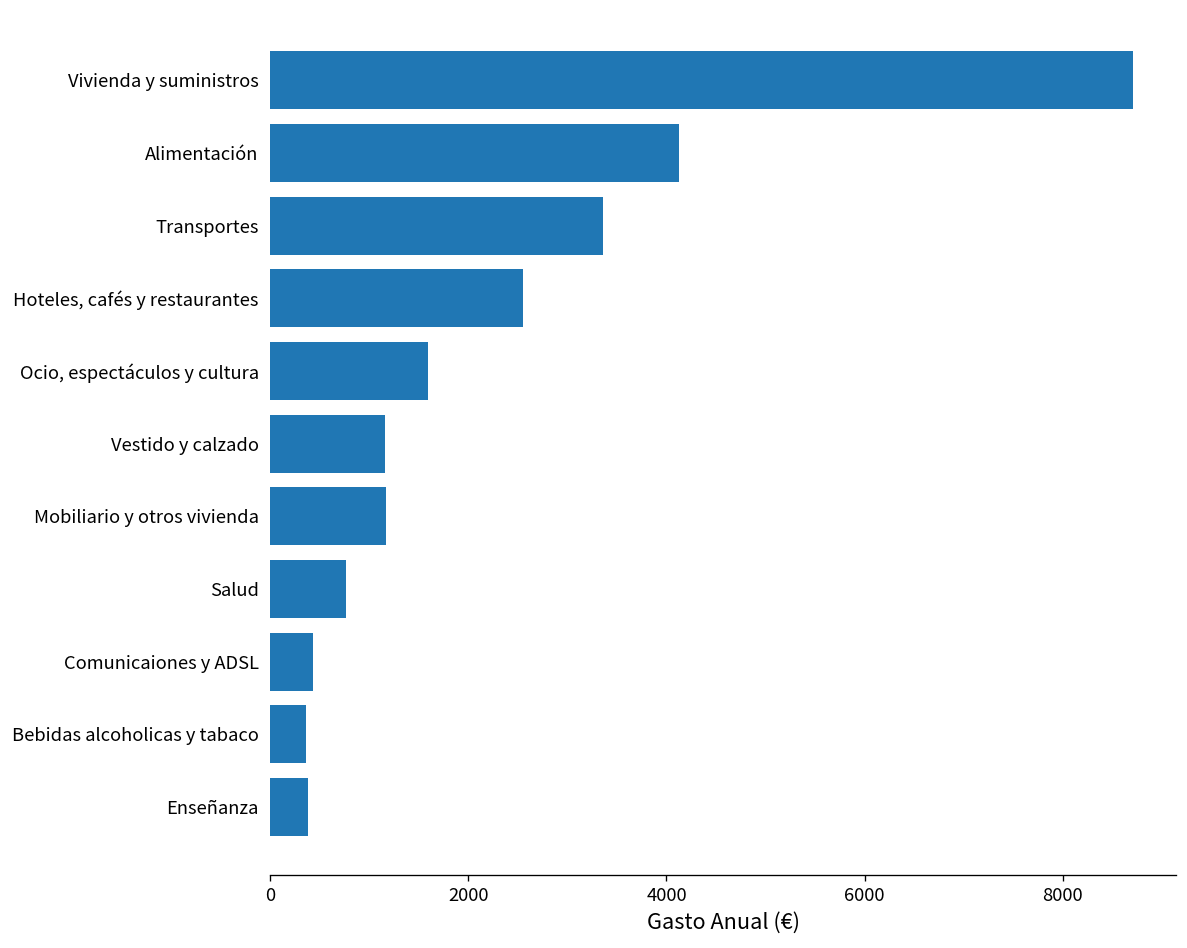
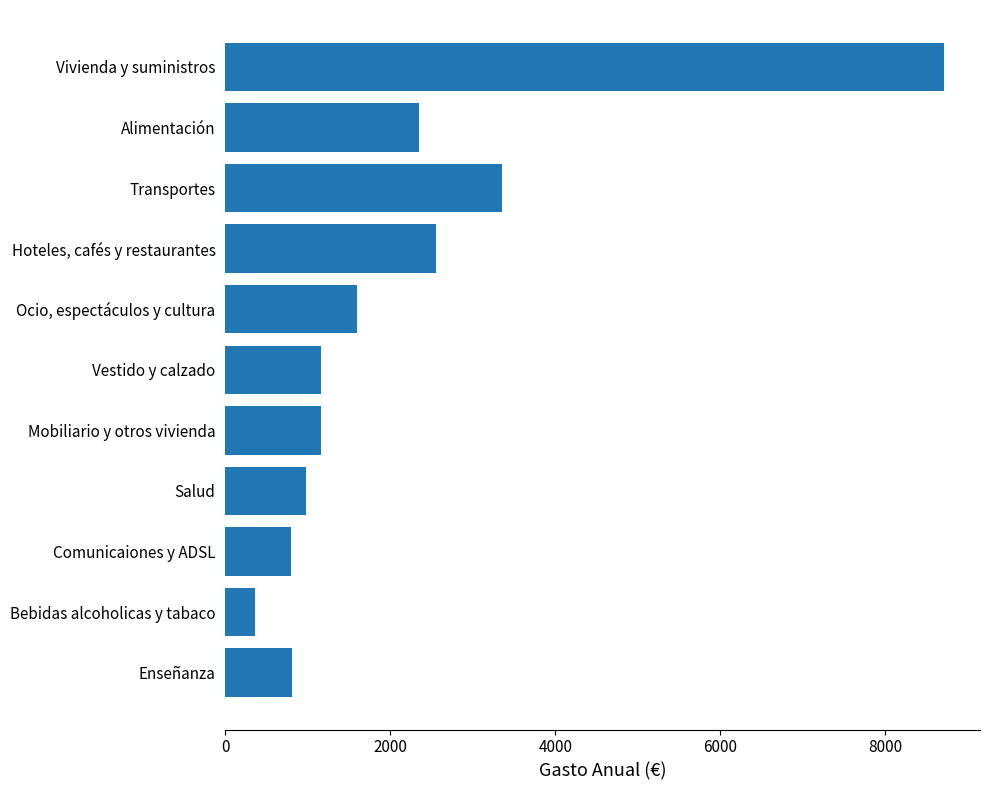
Alimentación: 4100 -> 2300
Salud: 800 -> 1000
Comunicaiones y ADSL: 400 -> 800
Enseñanza: 400 -> 800
